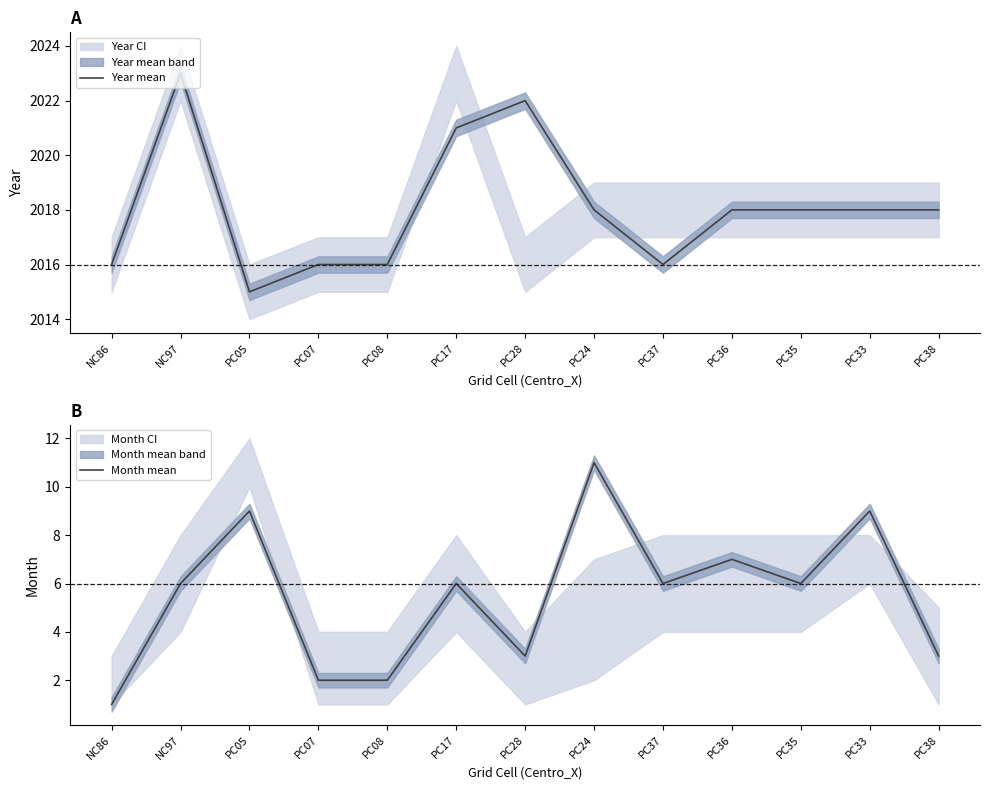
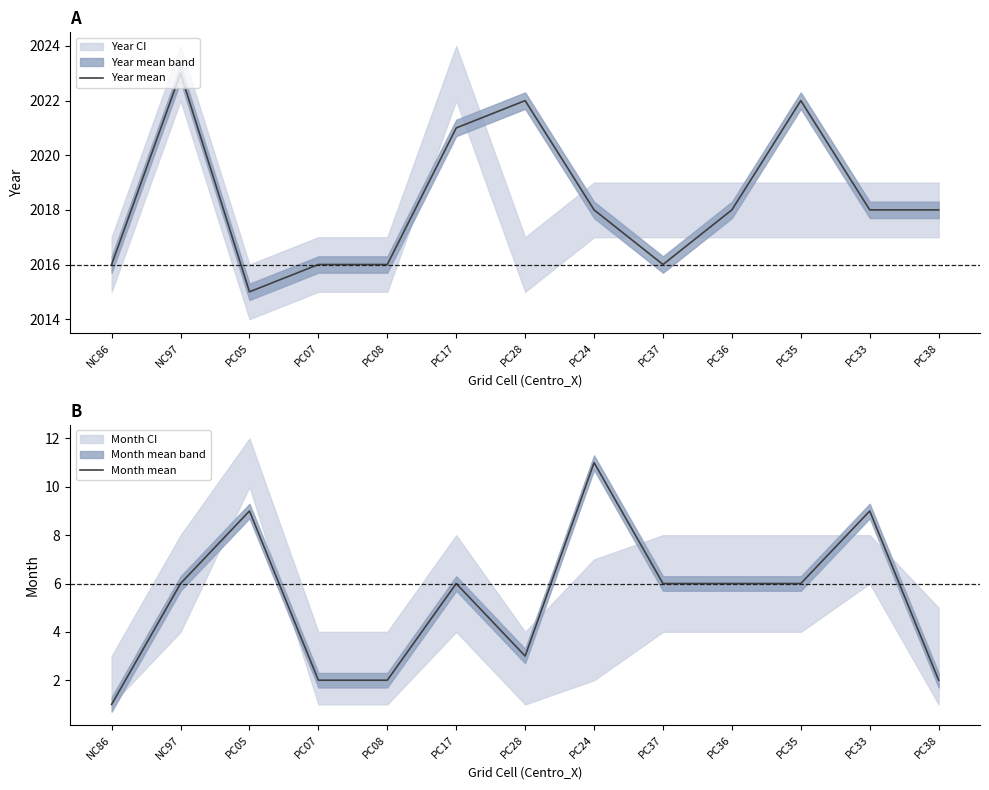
A, Year mean, PC35: 2018 -> 2022
B, Month mean, PC36: 7 -> 6
B, Month mean, PC38: 3 -> 2
